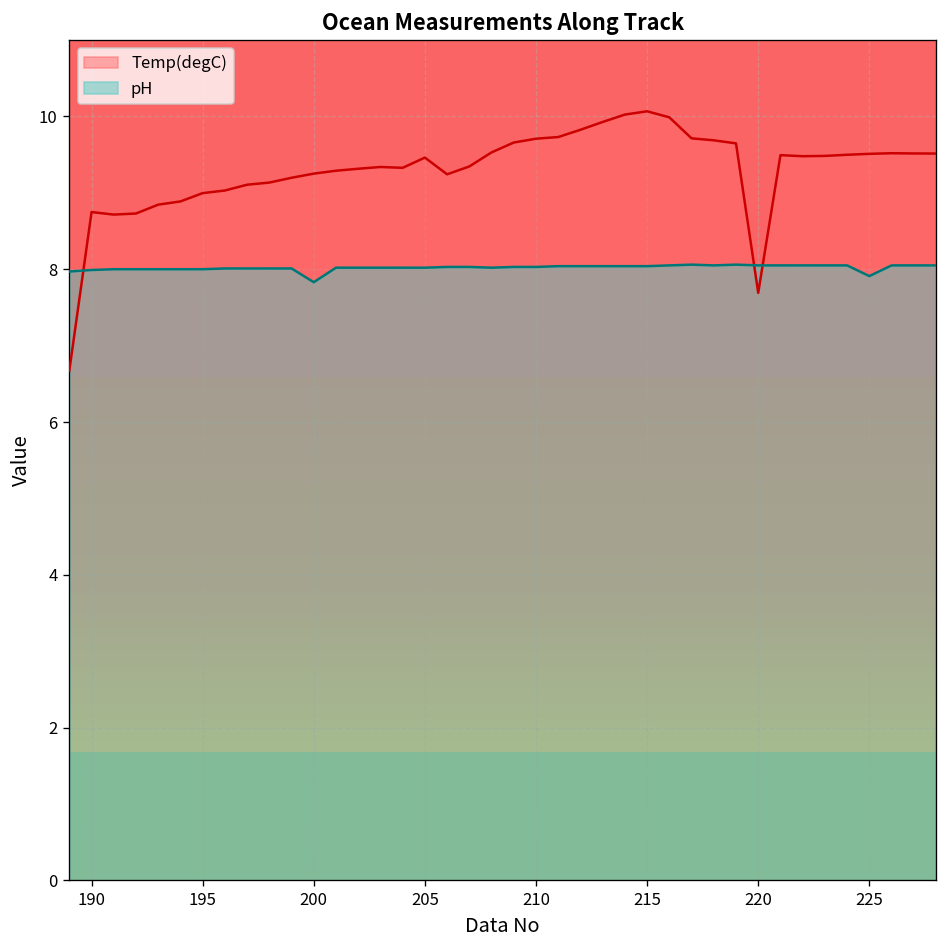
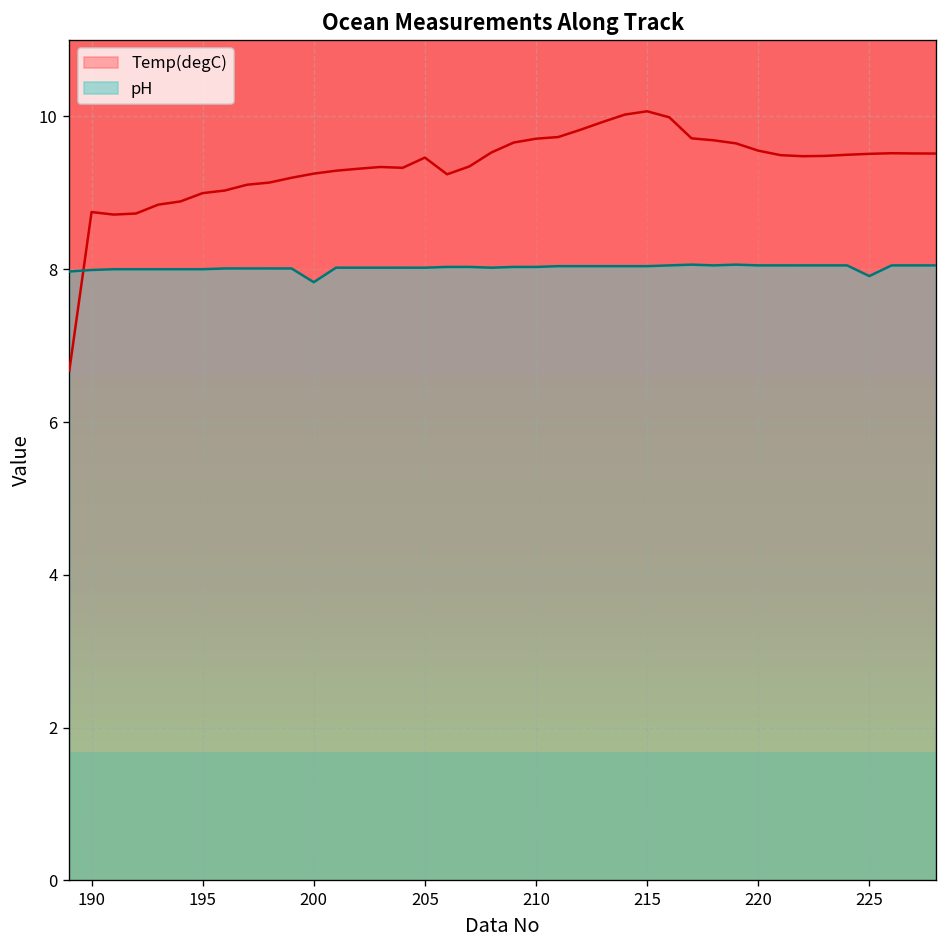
Temp(degC), 220: 7.7 -> 9.6
